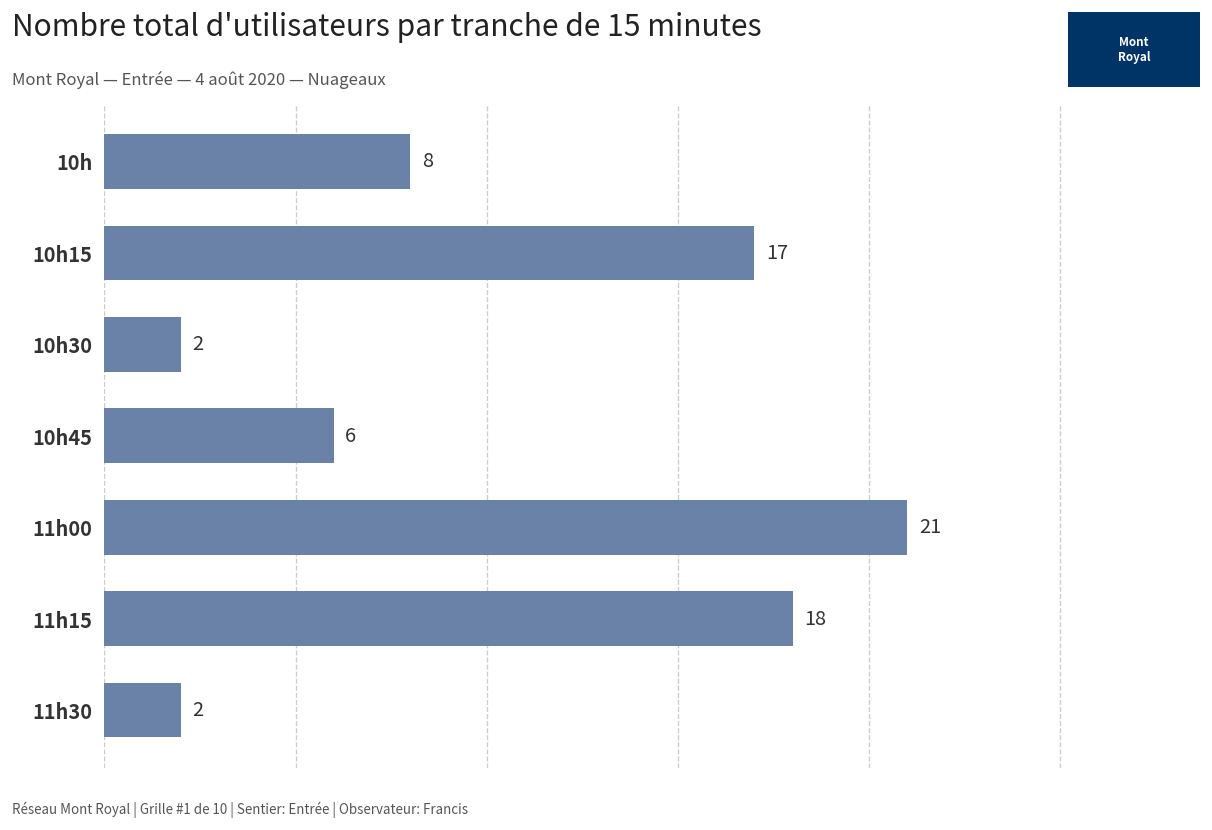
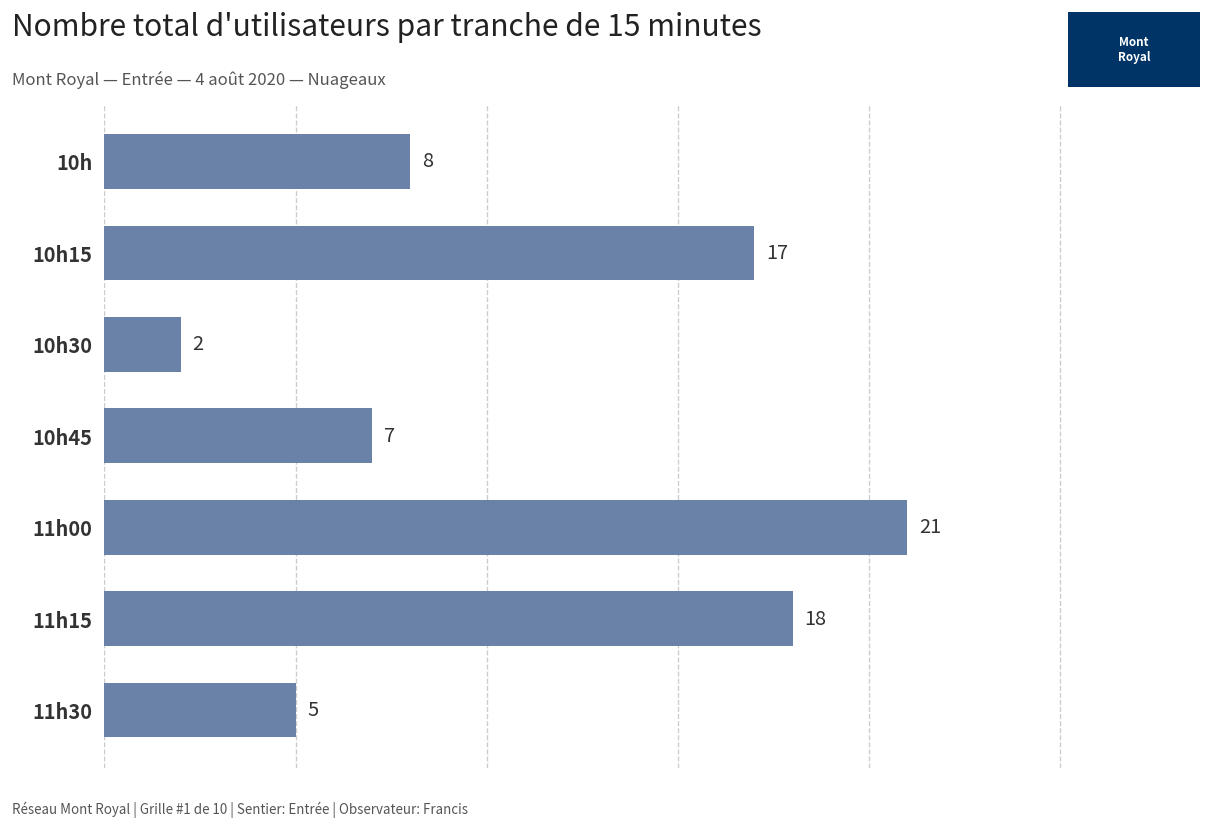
10h45: 6 -> 7
11h30: 2 -> 5
